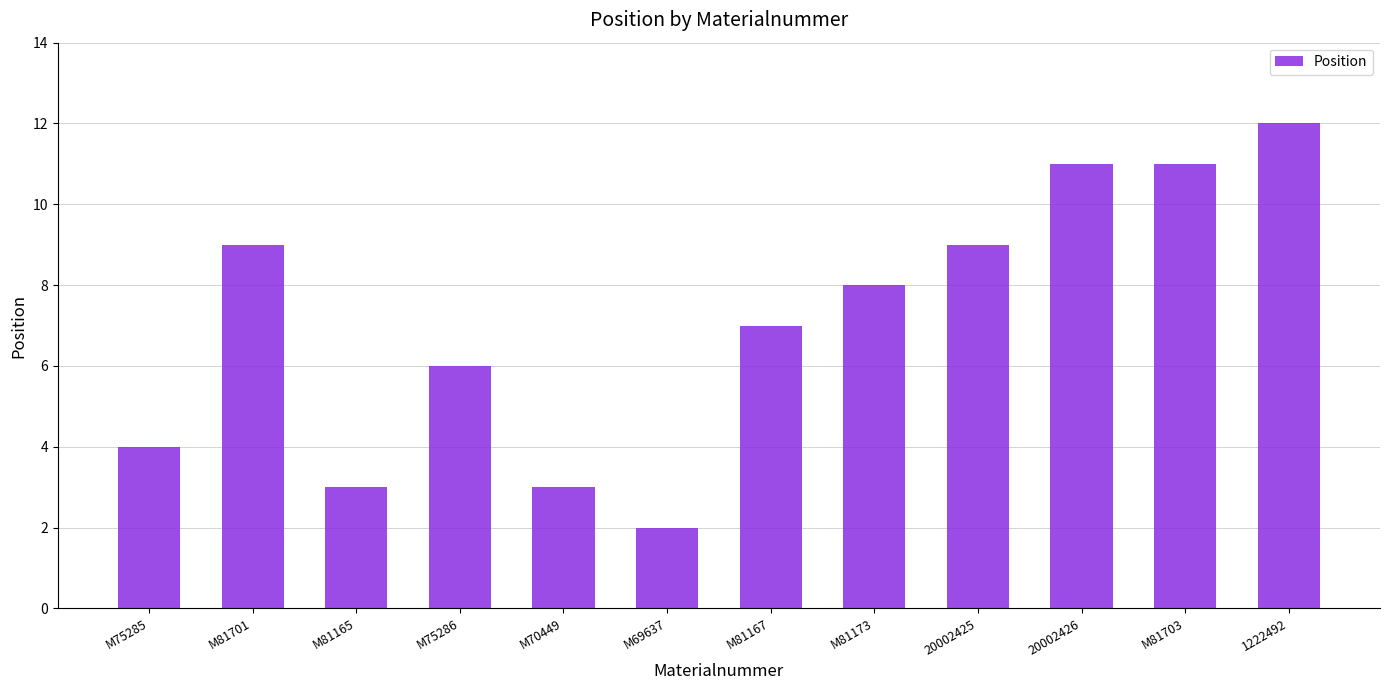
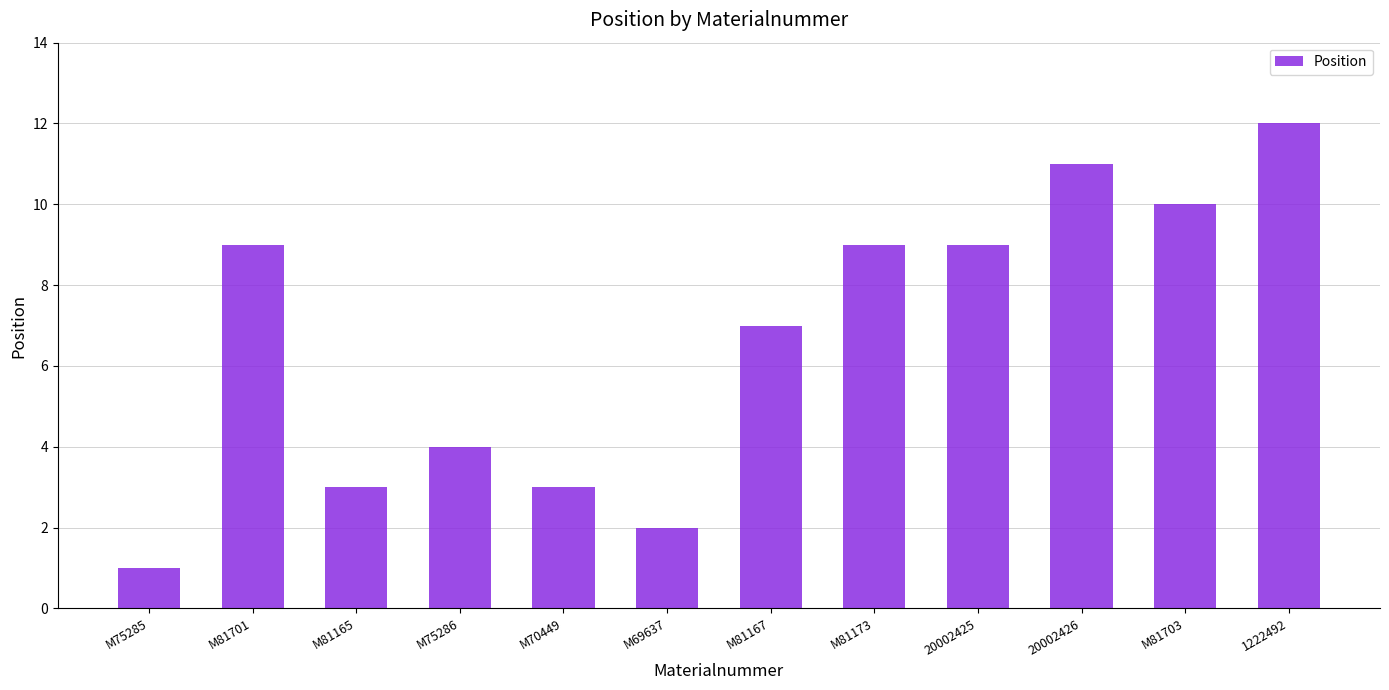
M75285: 4 -> 1
M75286: 6 -> 4
M81173: 8 -> 9
M81703: 11 -> 10
